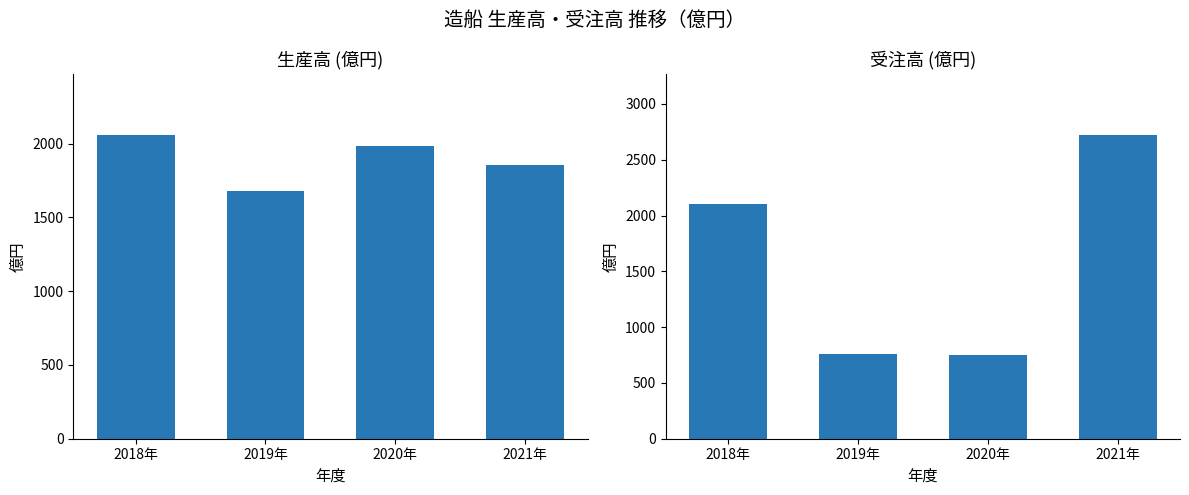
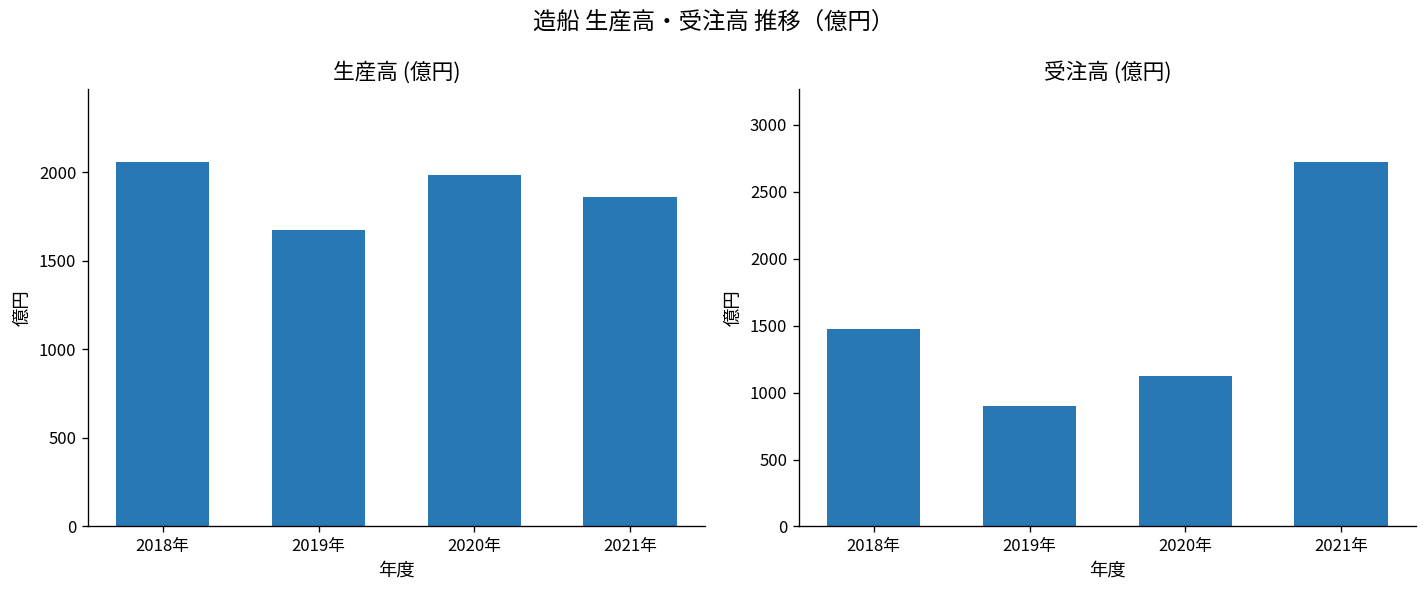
受注高 (億円), 2018年: 2100 -> 1480
受注高 (億円), 2019年: 760 -> 900
受注高 (億円), 2020年: 750 -> 1120
